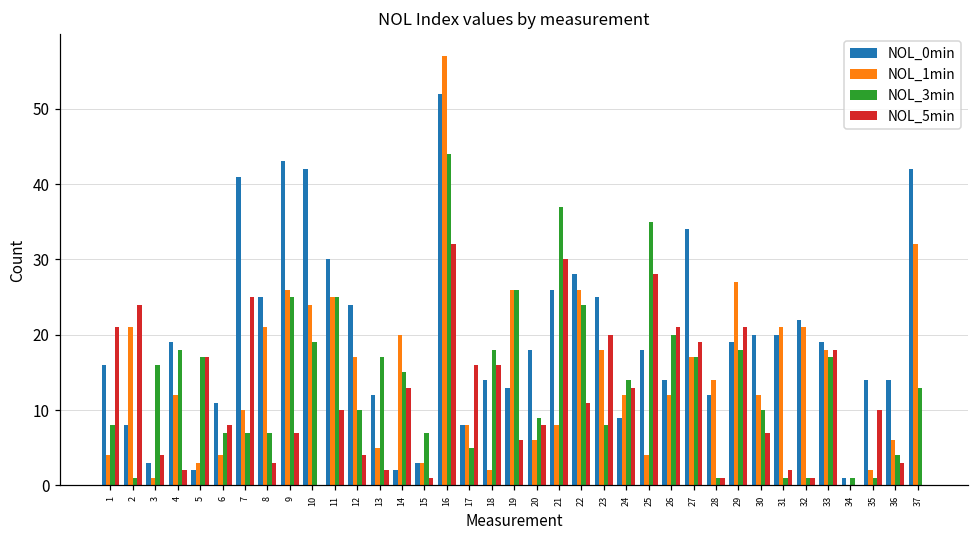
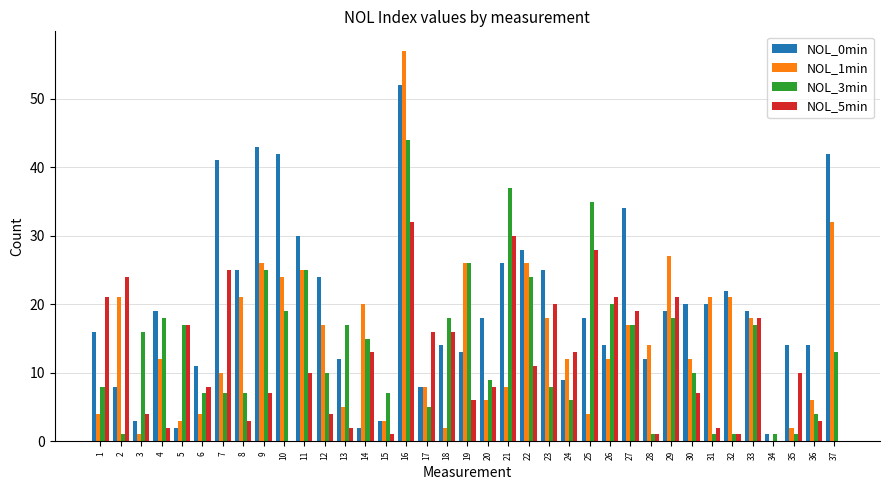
NOL_3min, 24: 14 -> 6
